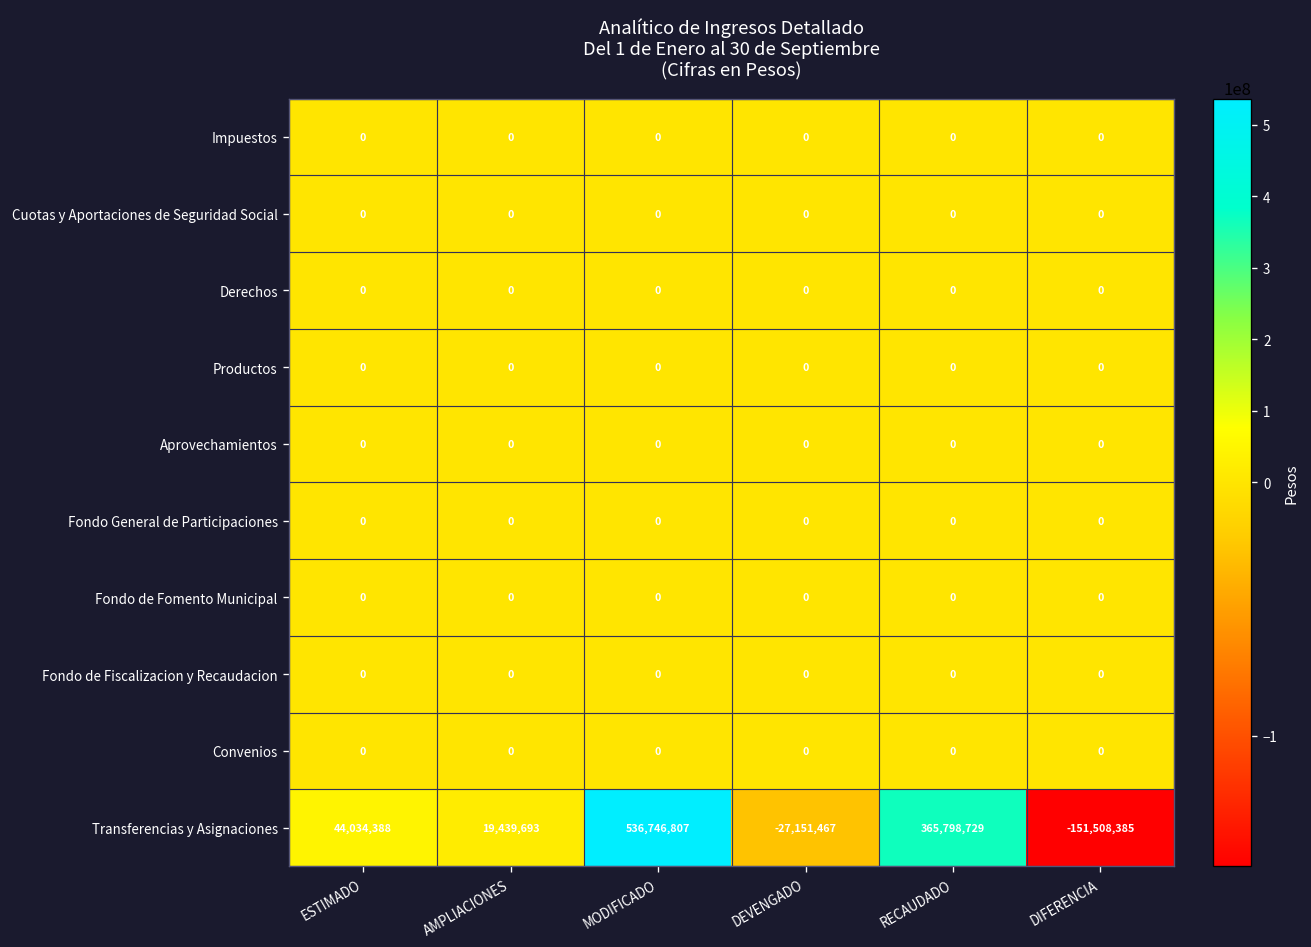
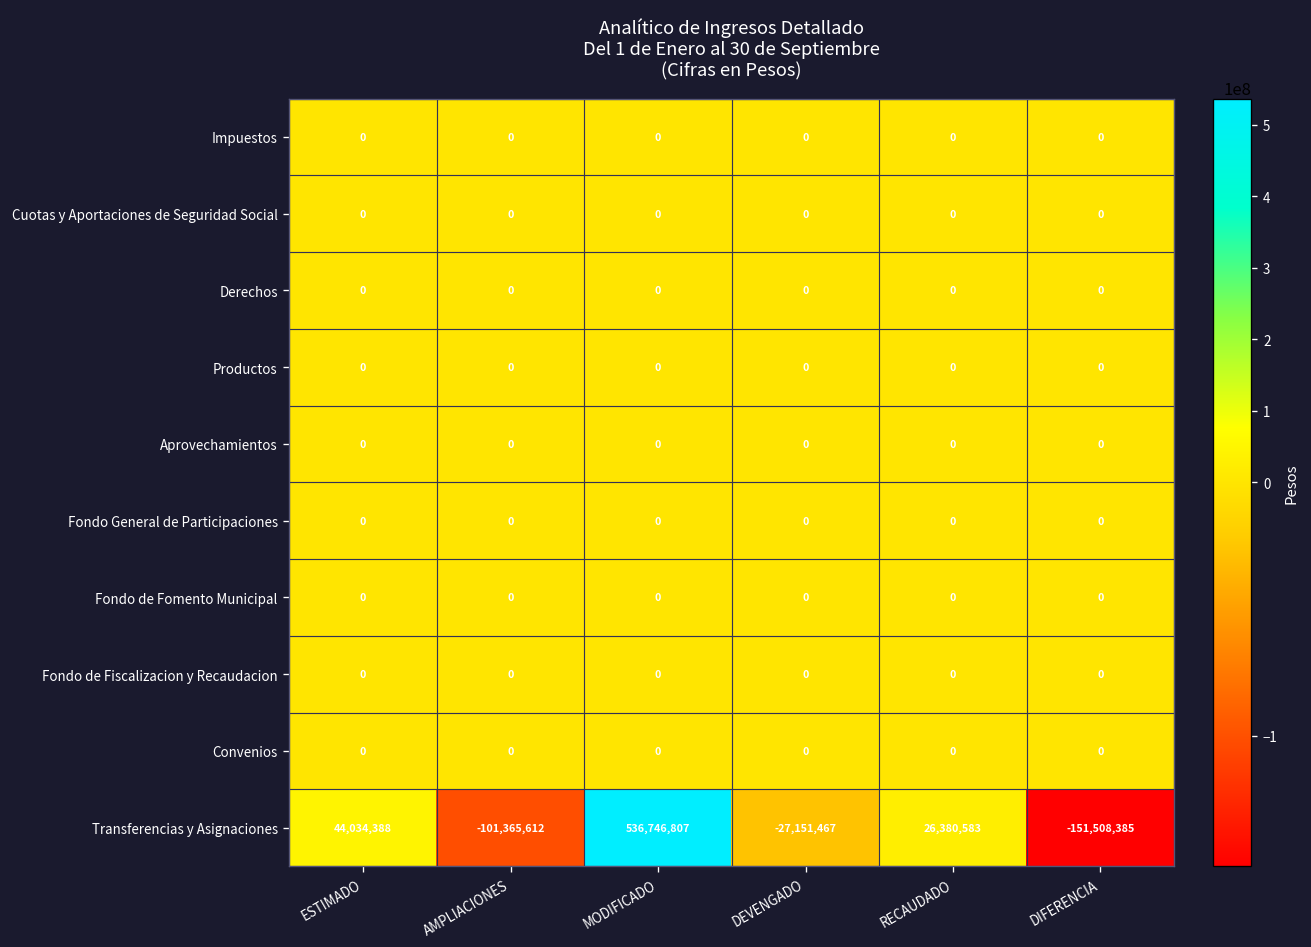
Transferencias y Asignaciones, AMPLIACIONES: 19,439,693 -> -101,365,612
Transferencias y Asignaciones, RECAUDADO: 365,798,729 -> 26,380,583
